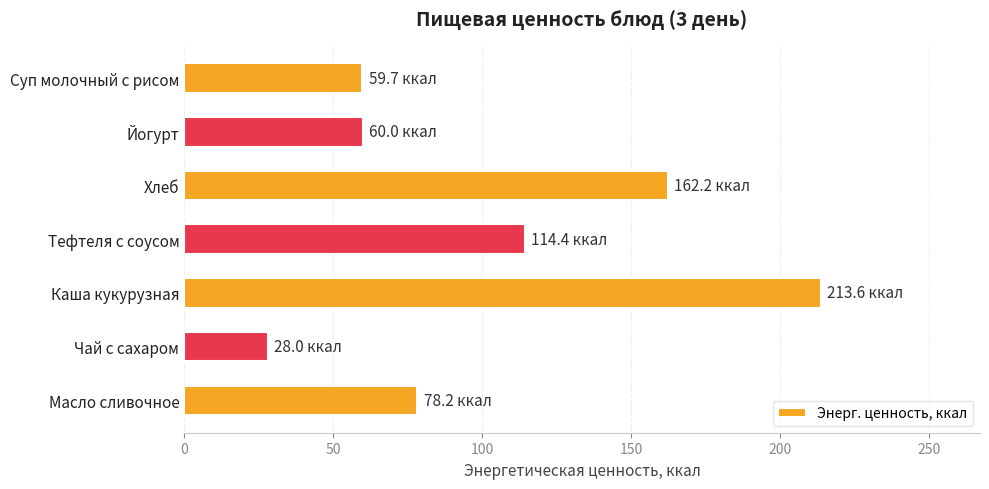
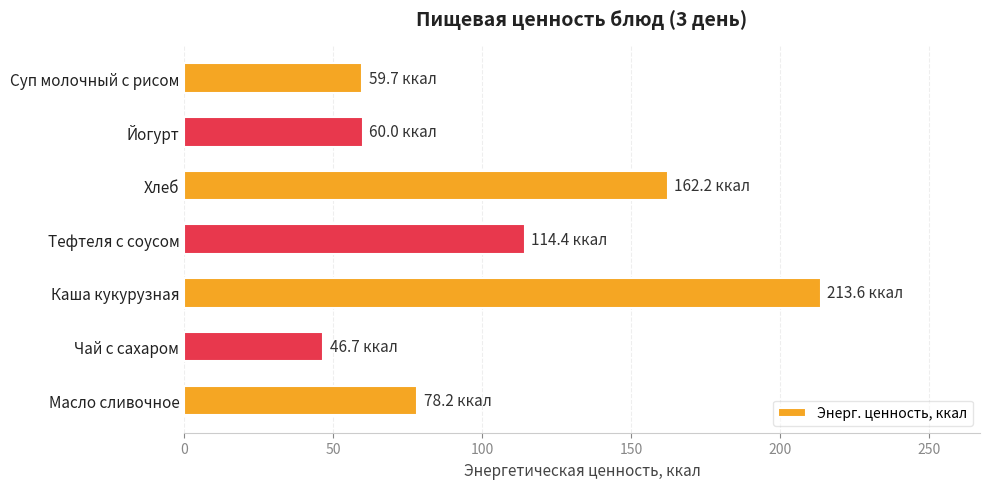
Чай с сахаром: 28.0 -> 46.7
